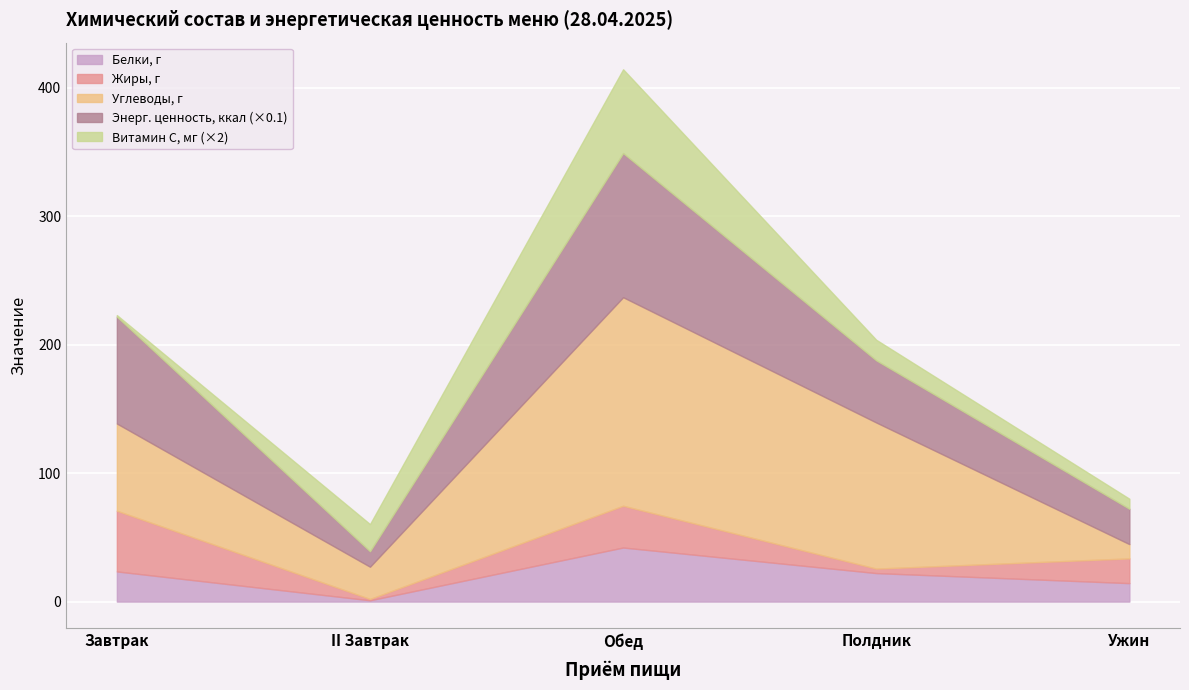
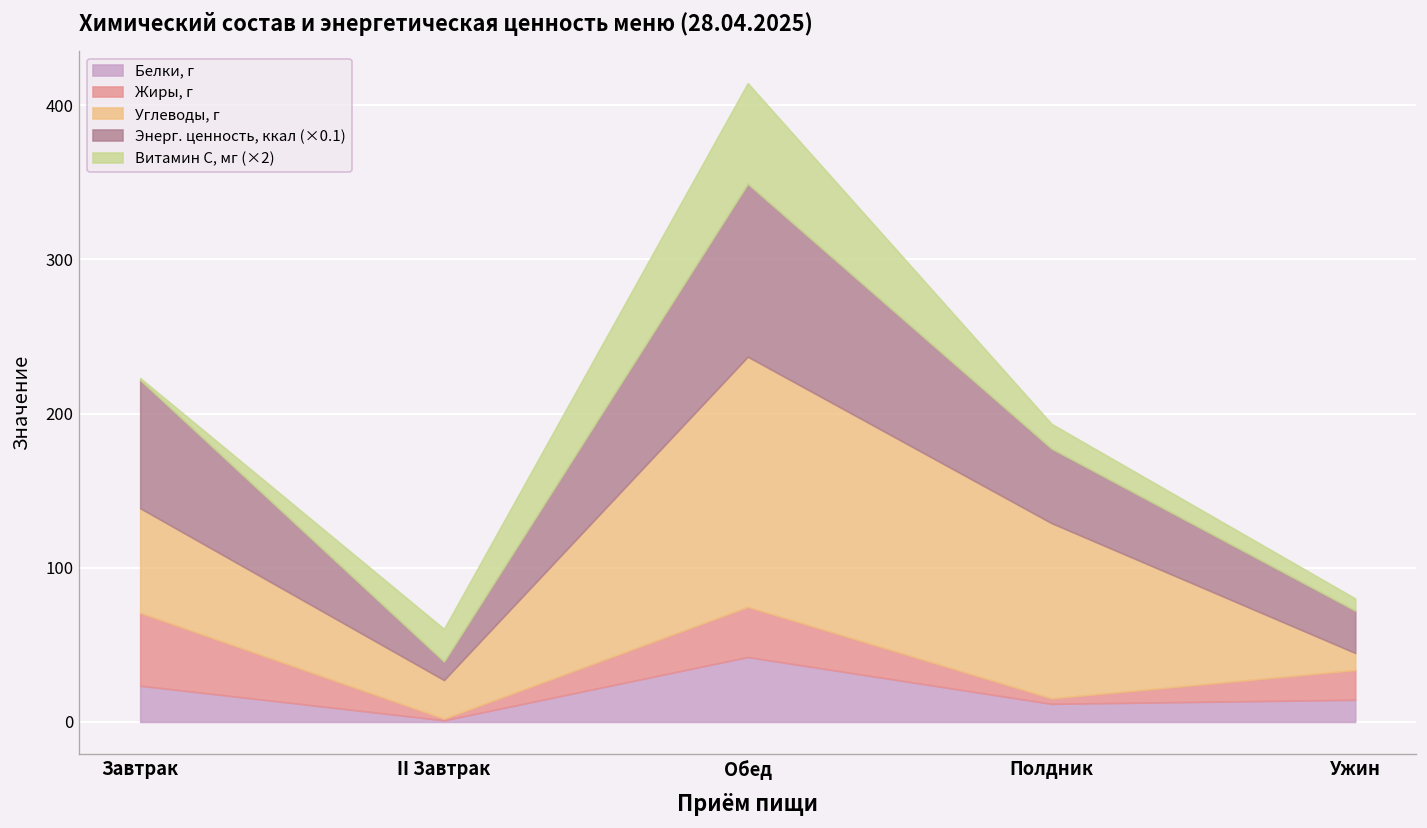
Белки, г, Полдник: 22 -> 12
